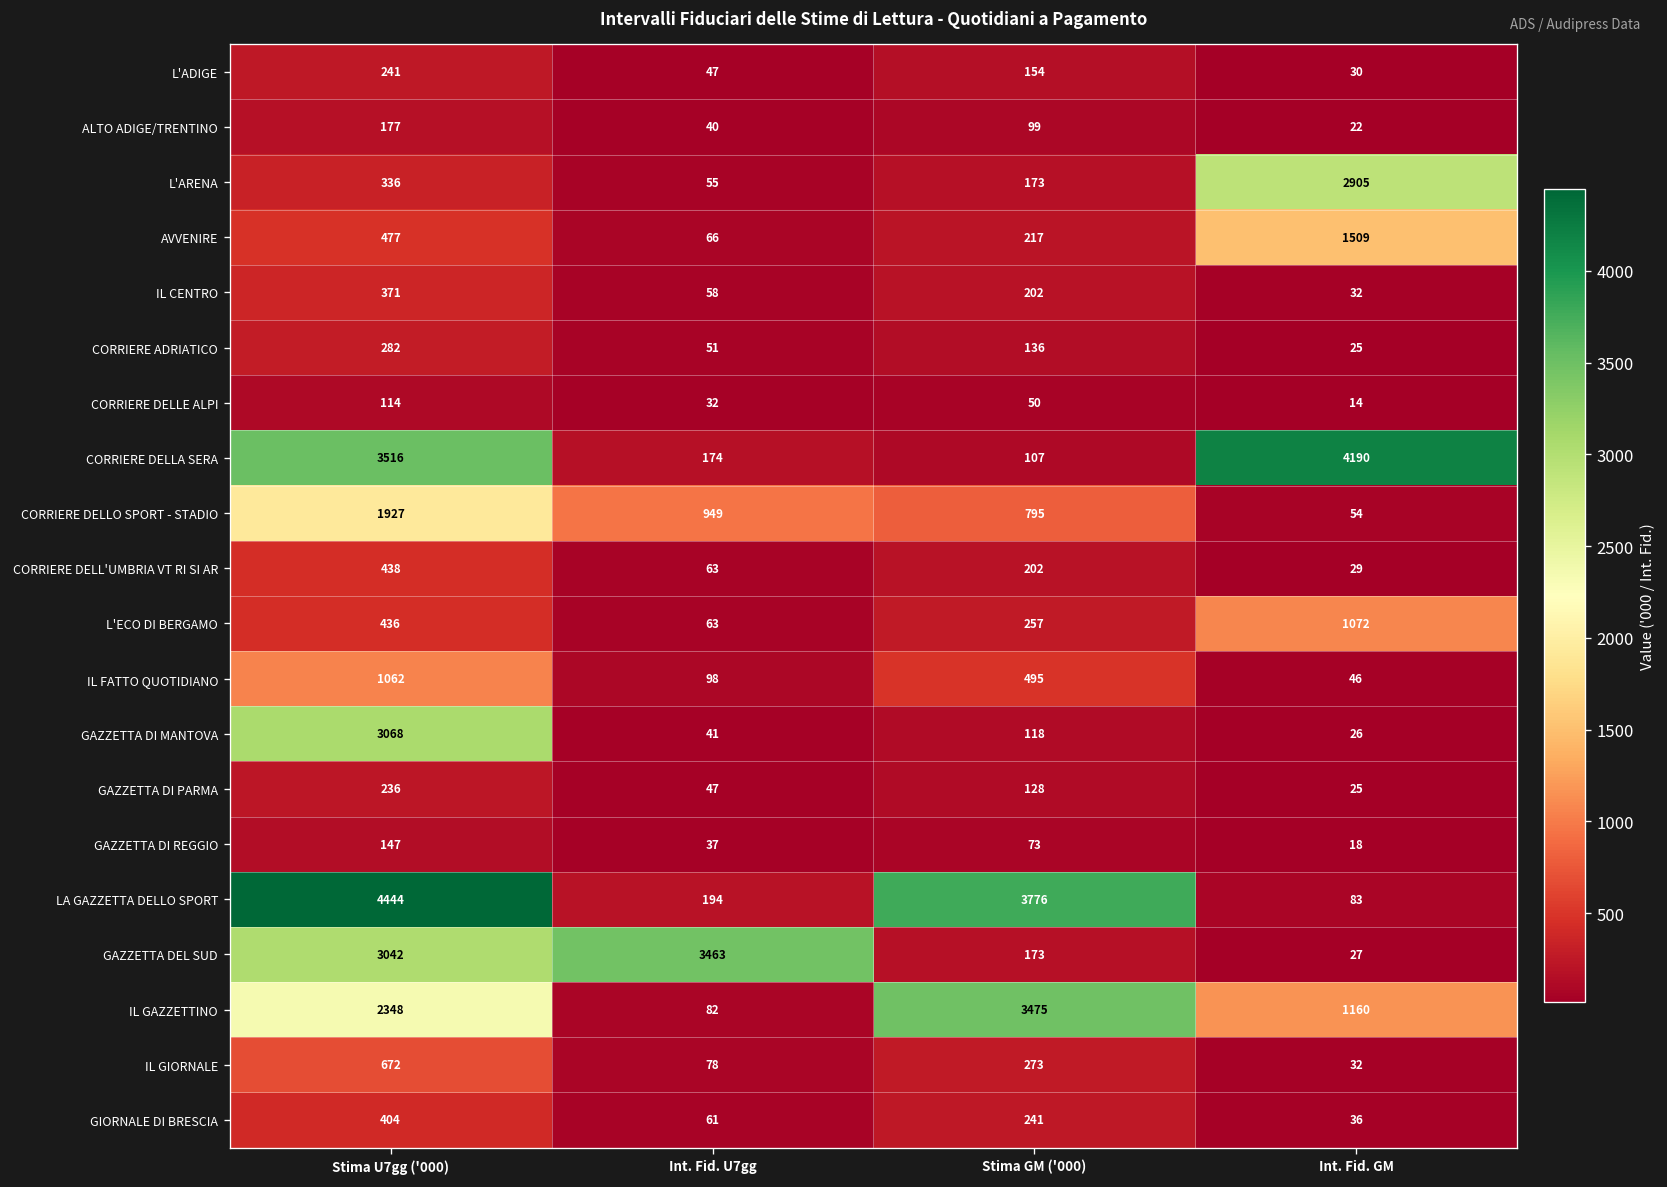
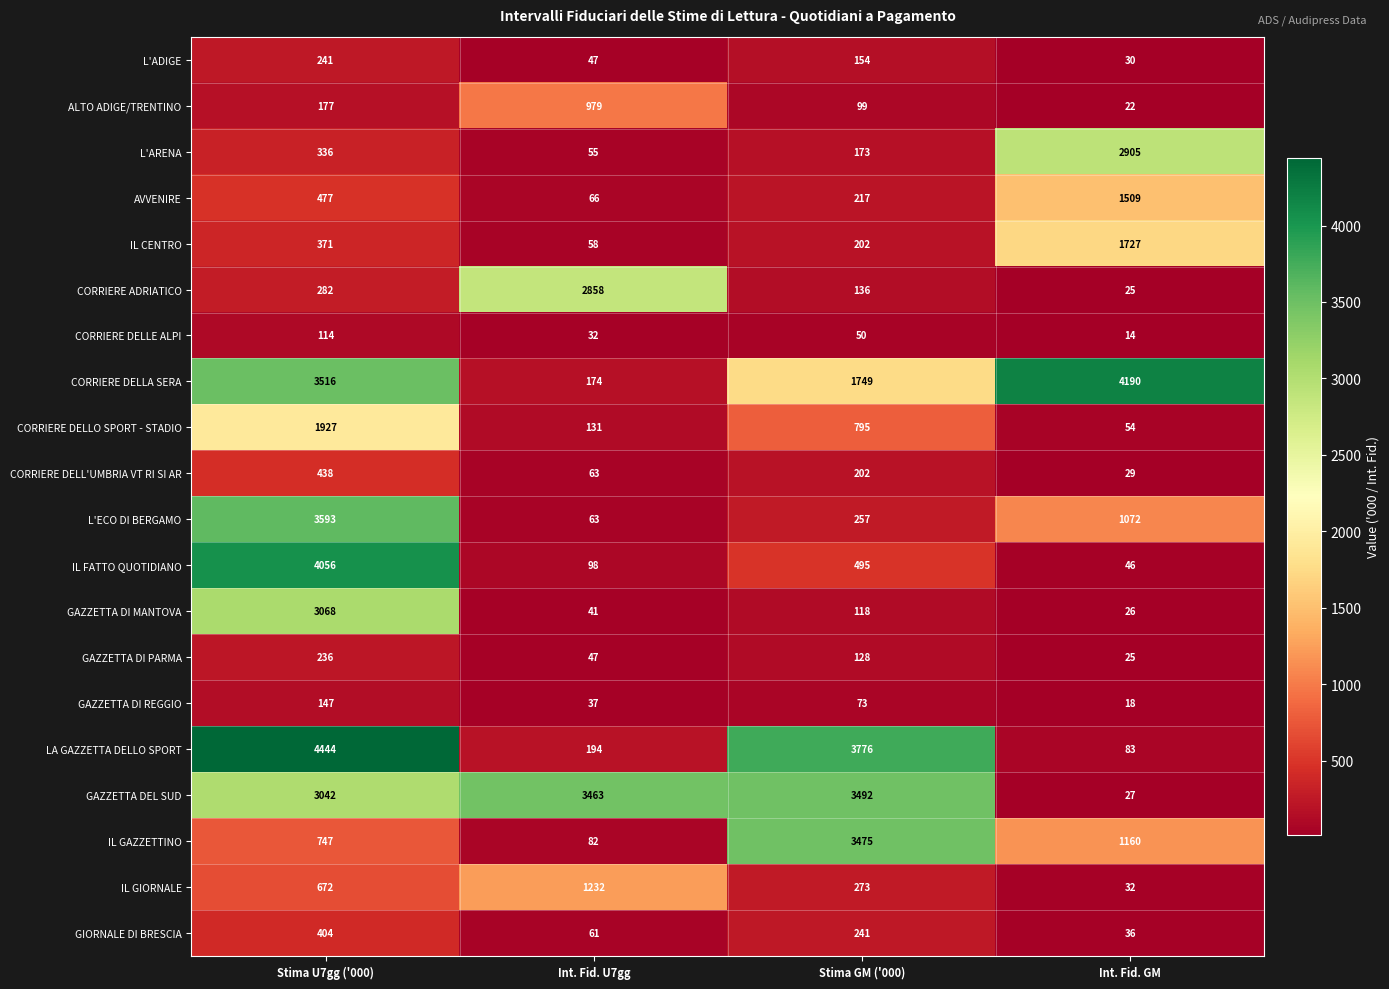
ALTO ADIGE/TRENTINO, Int. Fid. U7gg: 40 -> 979
IL CENTRO, Int. Fid. GM: 32 -> 1727
CORRIERE ADRIATICO, Int. Fid. U7gg: 51 -> 2858
CORRIERE DELLA SERA, Stima GM ('000): 107 -> 1749
CORRIERE DELLO SPORT - STADIO, Int. Fid. U7gg: 949 -> 131
L'ECO DI BERGAMO, Stima U7gg ('000): 436 -> 3593
IL FATTO QUOTIDIANO, Stima U7gg ('000): 1062 -> 4056
GAZZETTA DEL SUD, Stima GM ('000): 173 -> 3492
IL GAZZETTINO, Stima U7gg ('000): 2348 -> 747
IL GIORNALE, Int. Fid. U7gg: 78 -> 1232
